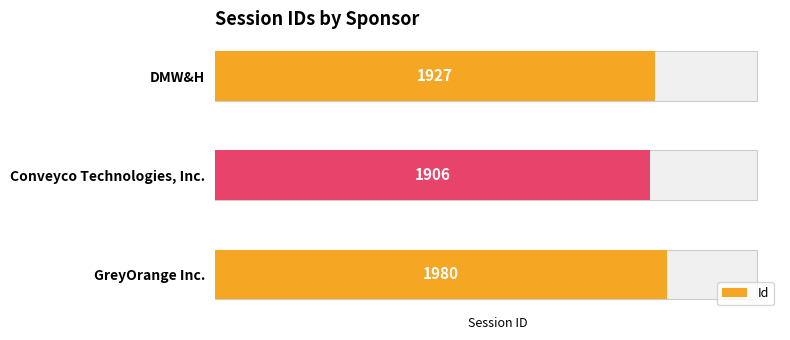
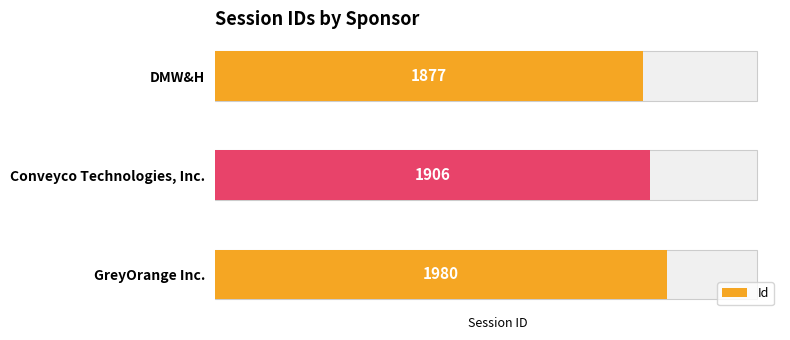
Id, DMW&H: 1927 -> 1877
